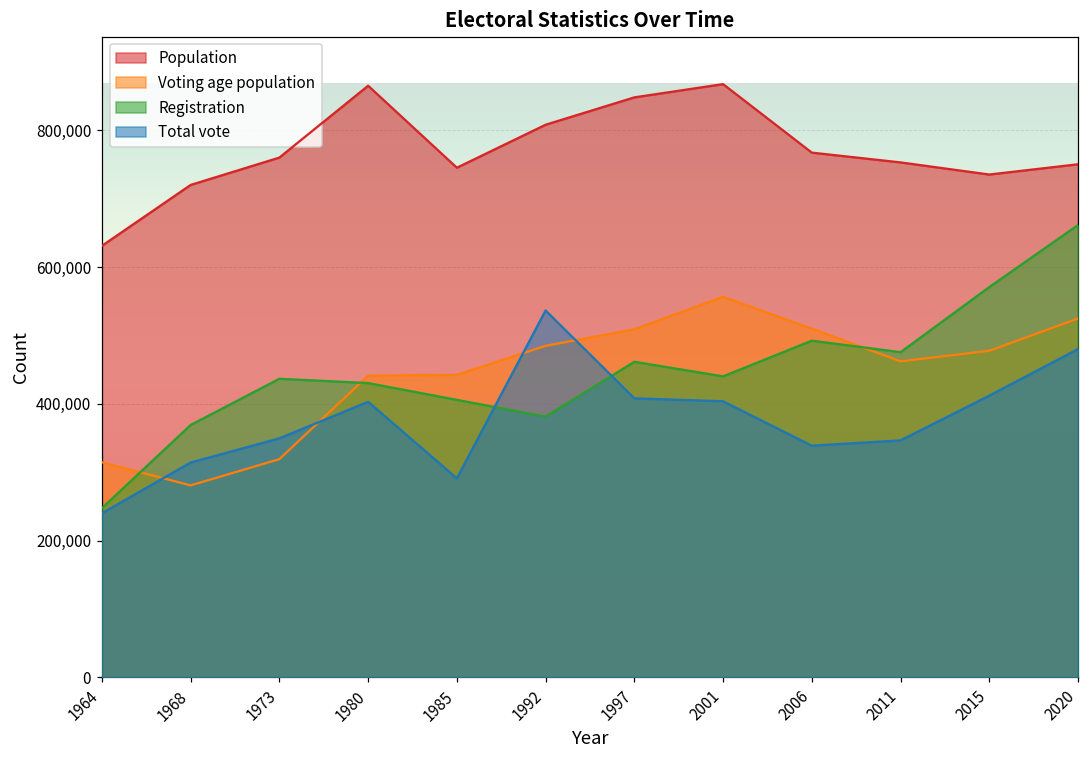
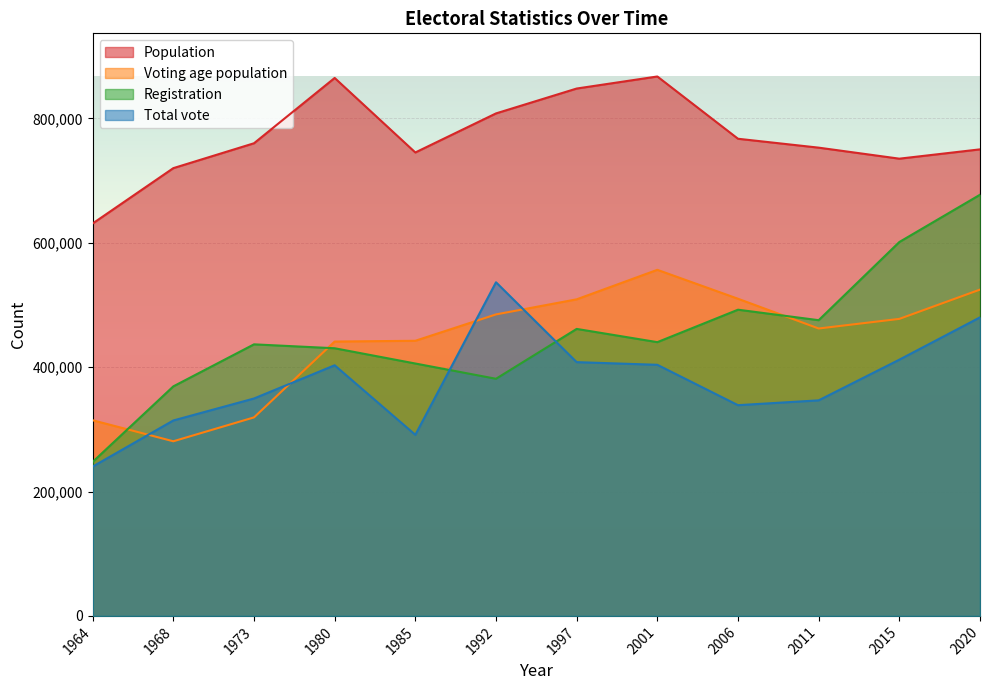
Registration, 2015: 570,000 -> 600,000
Registration, 2020: 660,000 -> 680,000
